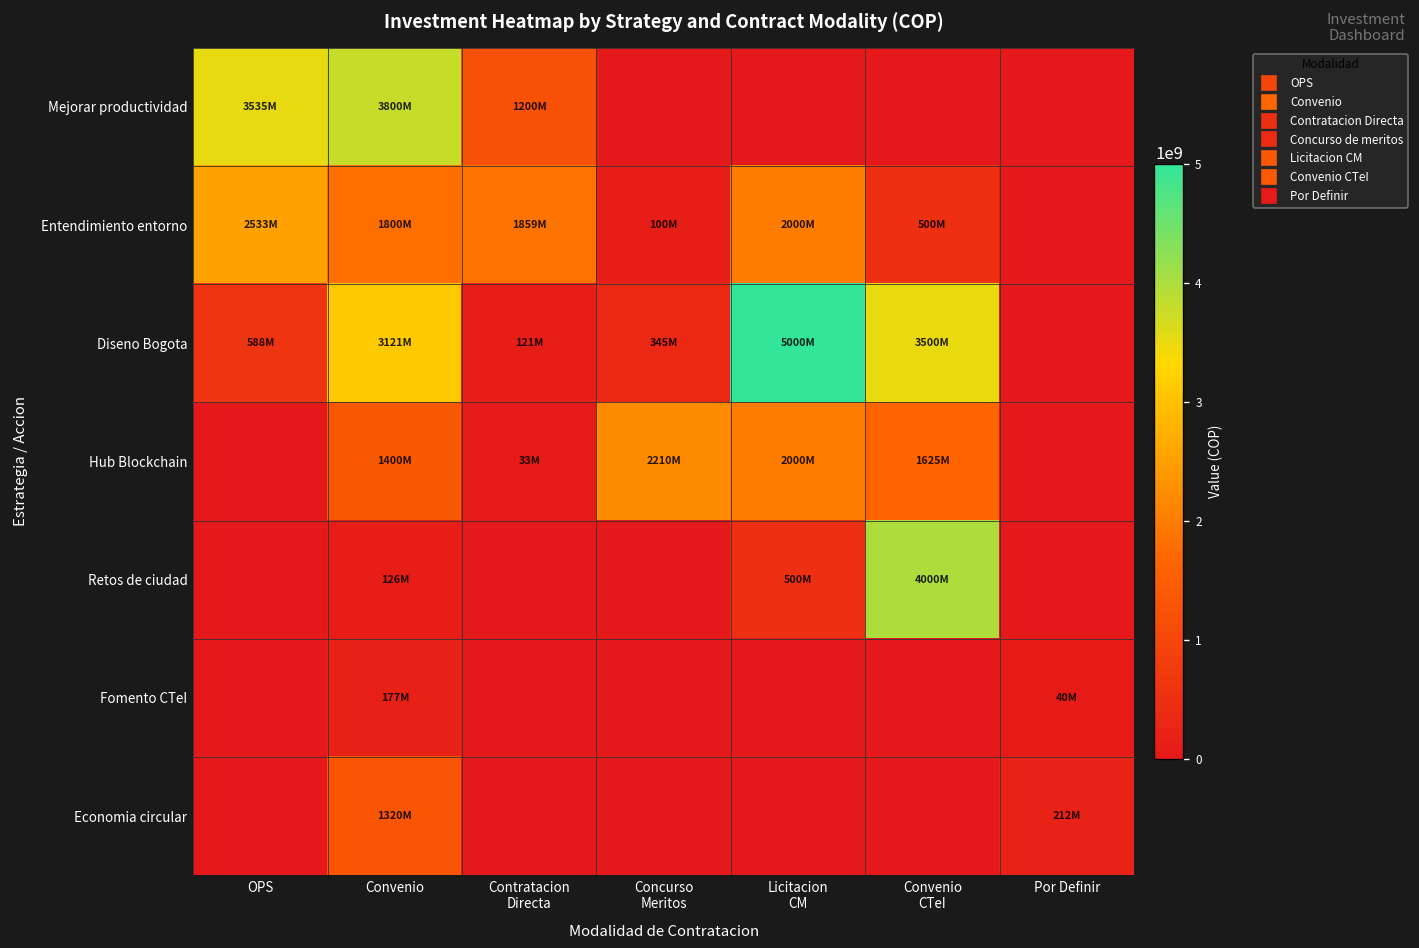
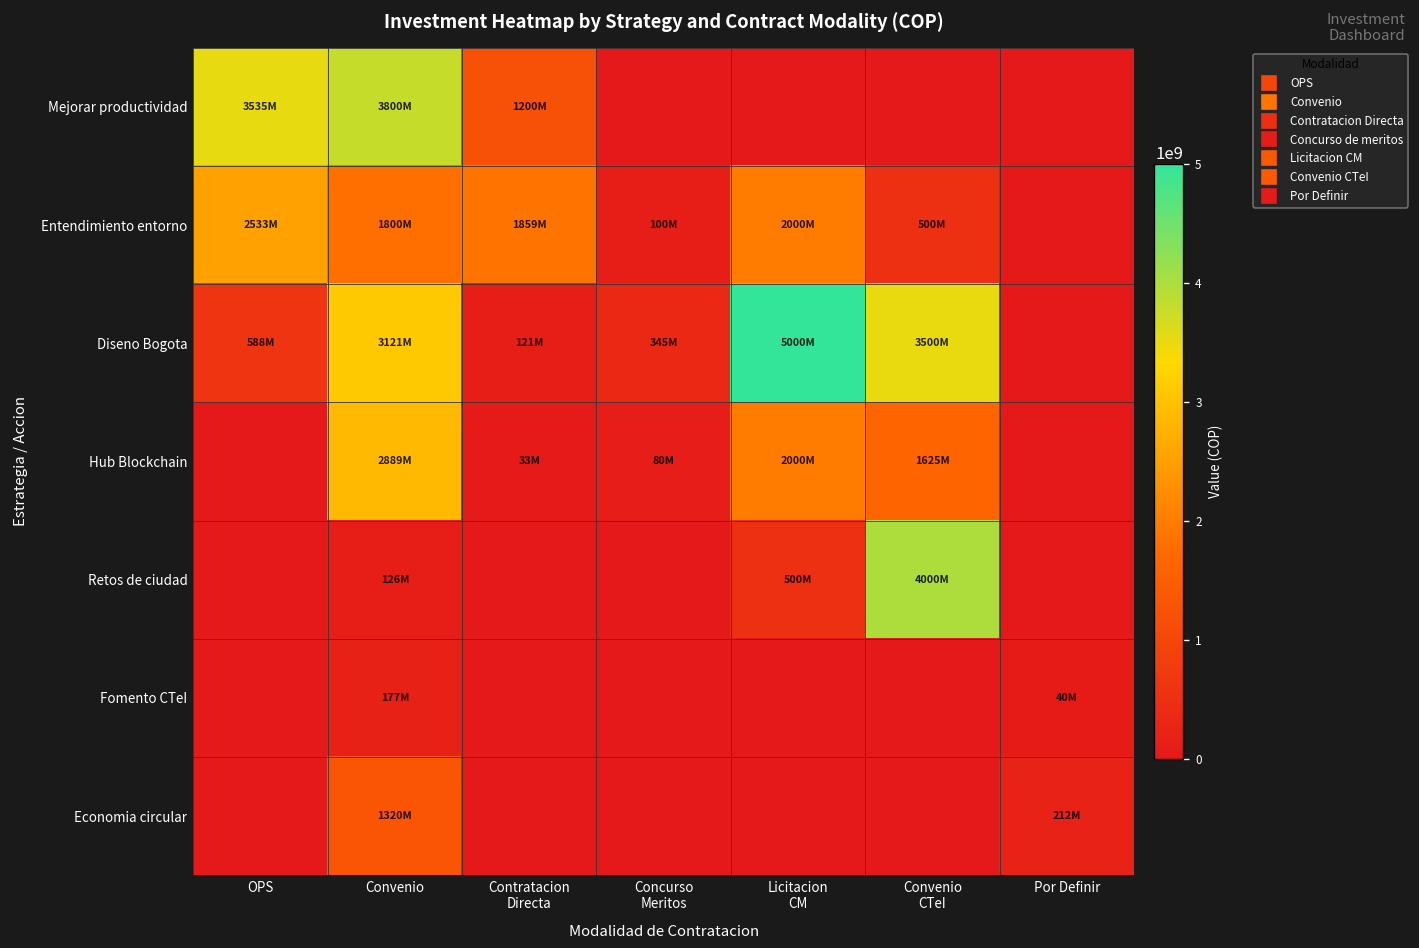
Hub Blockchain, Convenio: 1400M -> 2889M
Hub Blockchain, Concurso Meritos: 2210M -> 80M
